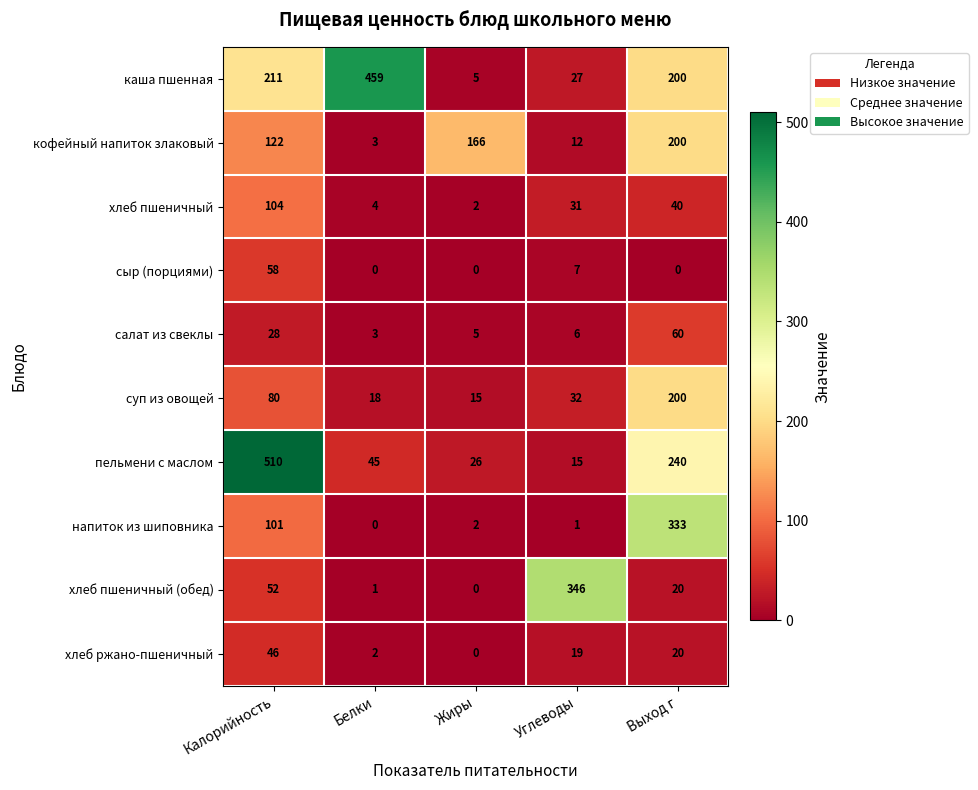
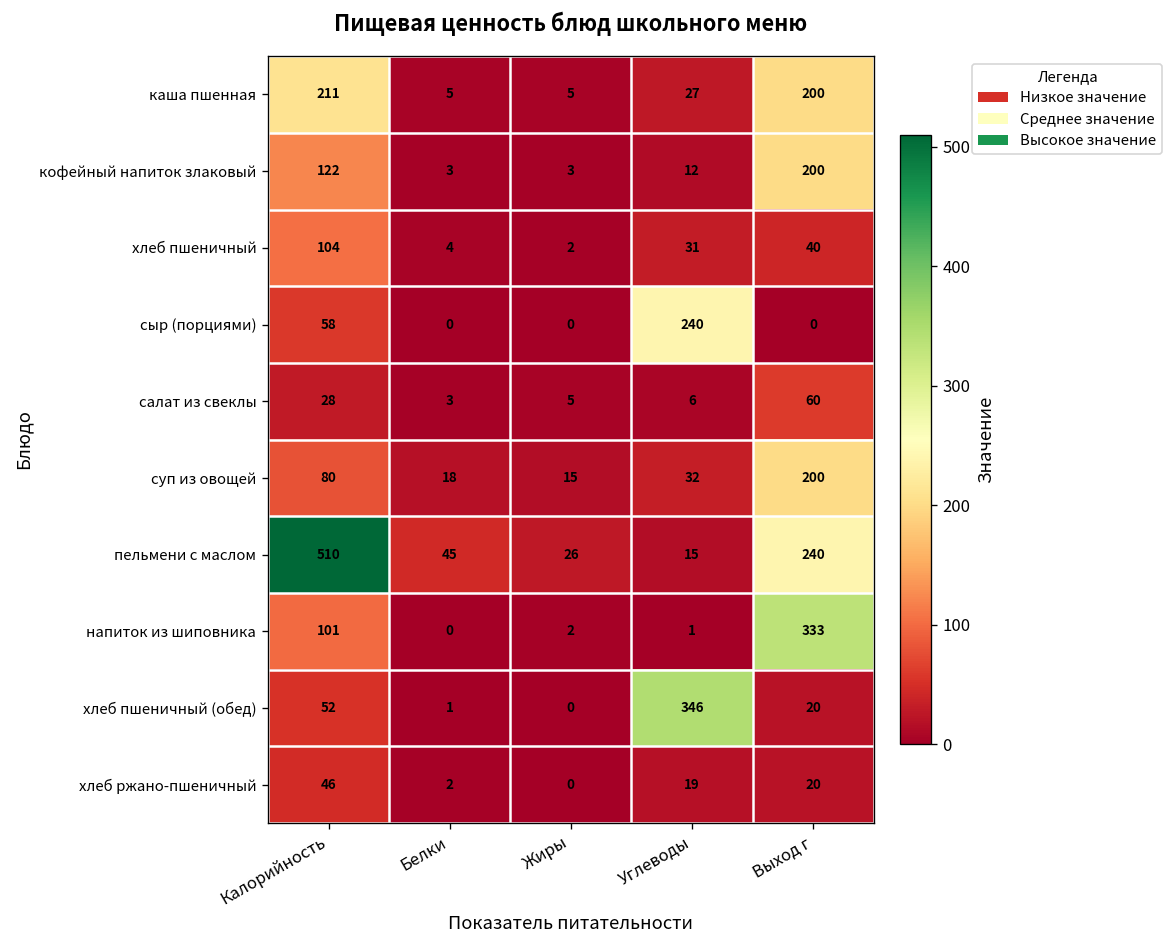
каша пшенная, Белки: 459 -> 5
кофейный напиток злаковый, Жиры: 166 -> 3
сыр (порциями), Углеводы: 7 -> 240
